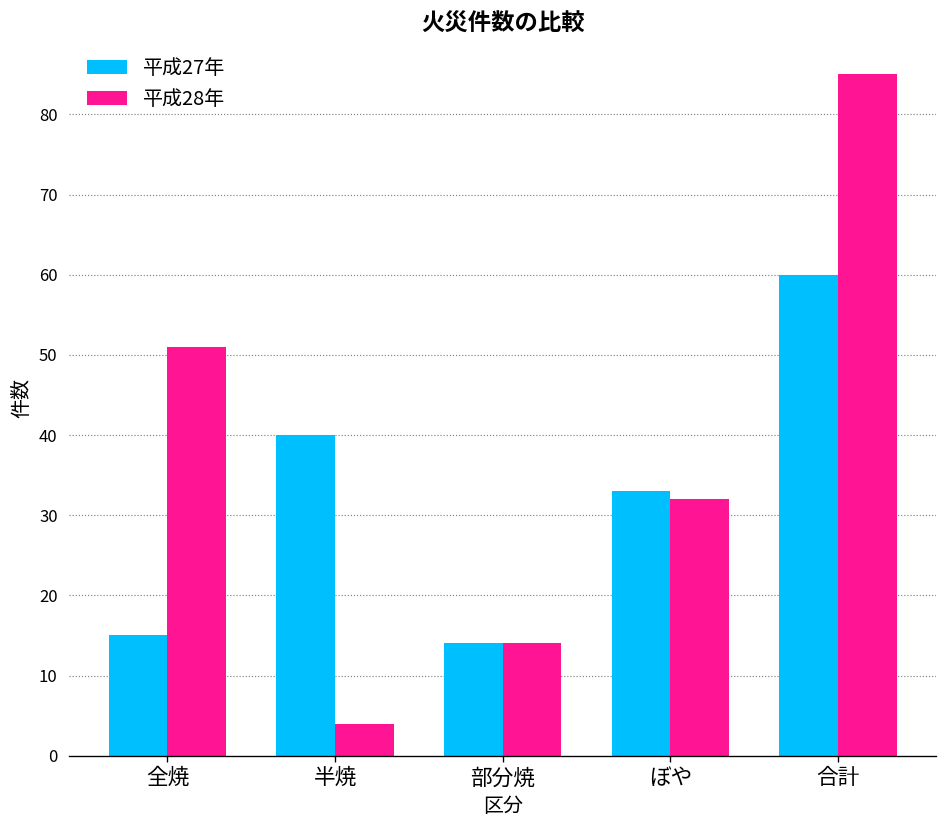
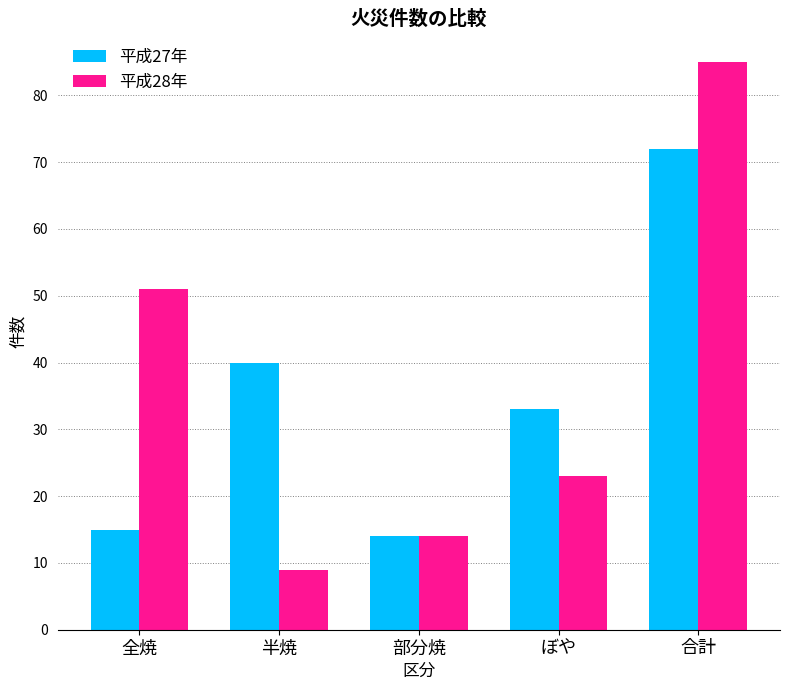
平成28年, 半焼: 4 -> 9
平成28年, ぼや: 32 -> 23
平成27年, 合計: 60 -> 72
